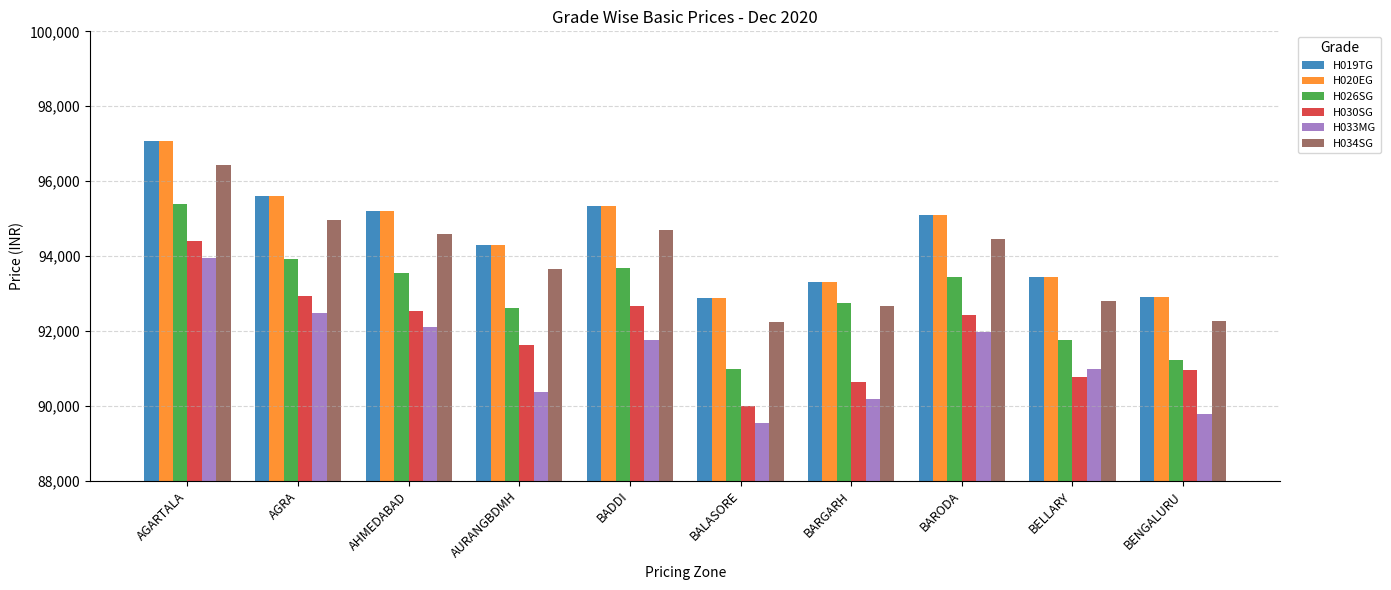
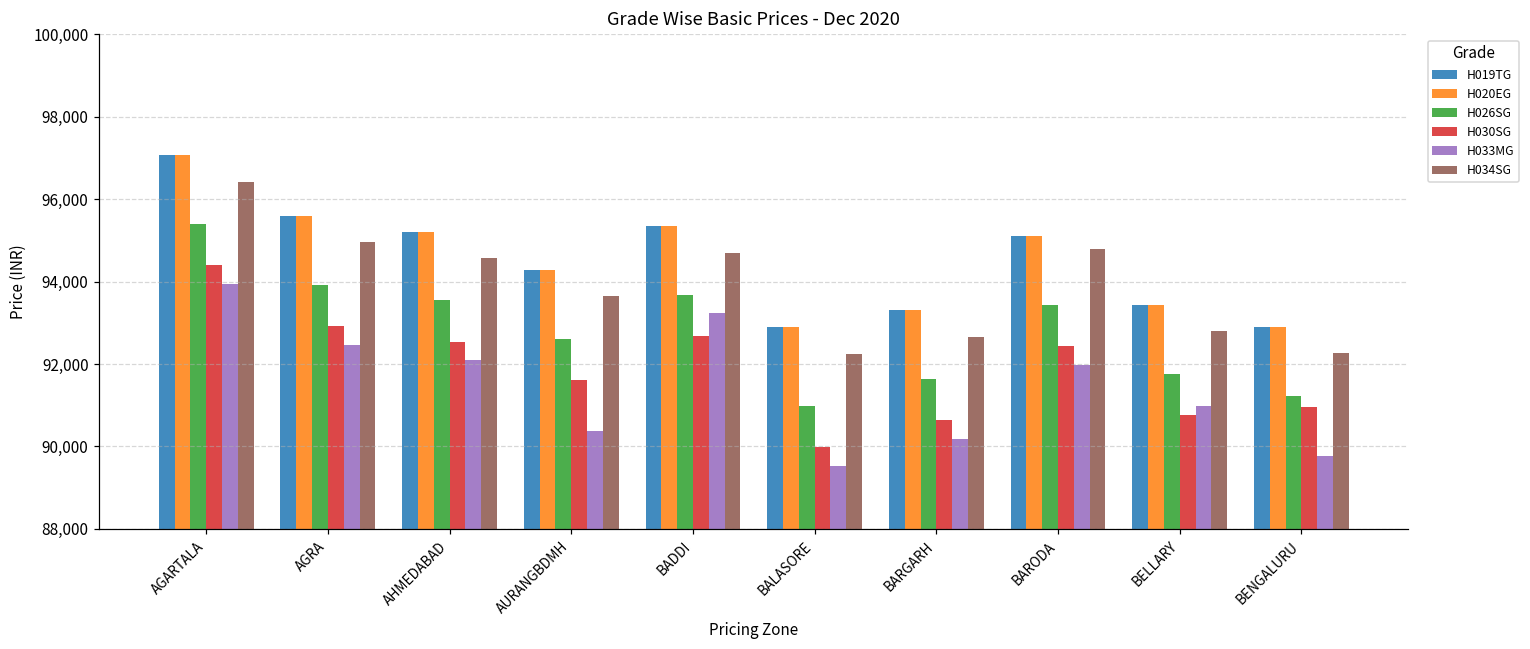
H033MG, BADDI: 91,800 -> 93,200
H026SG, BARGARH: 92,700 -> 91,600
H034SG, BARODA: 94,500 -> 94,800
